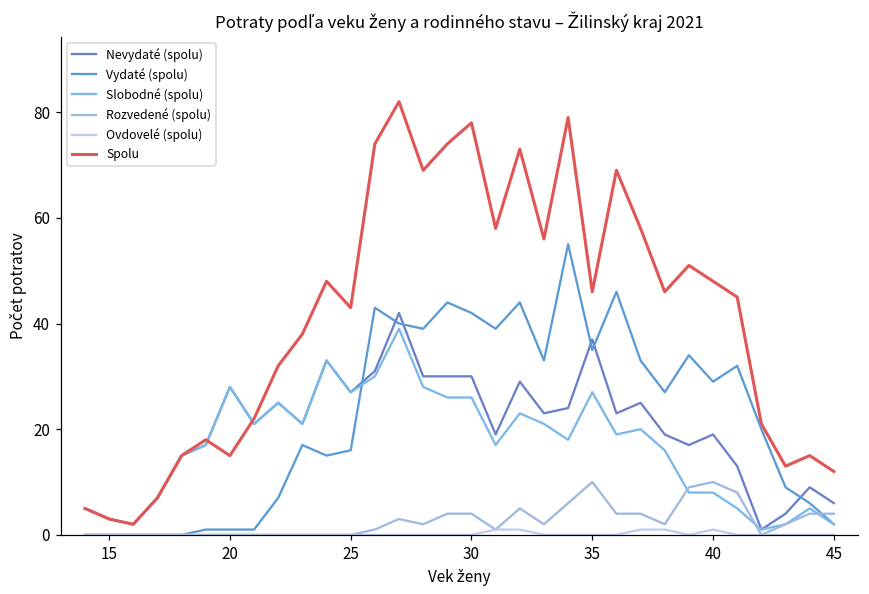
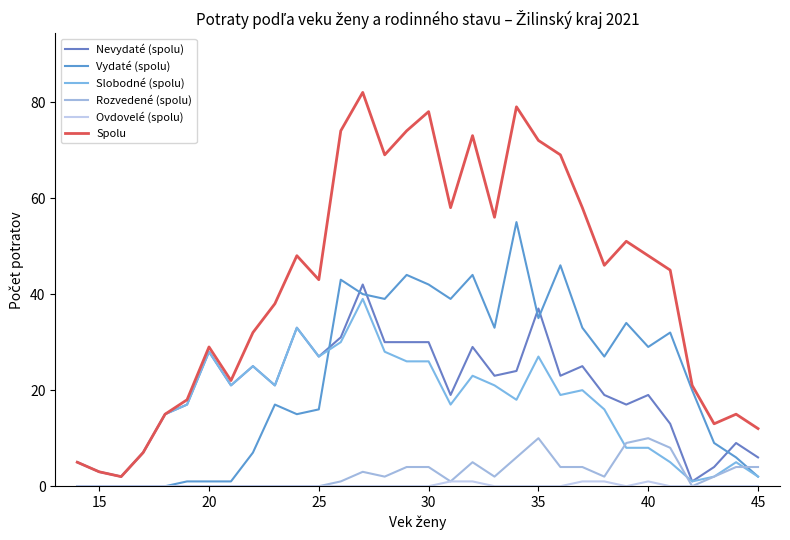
Spolu, 20: 15 -> 29
Spolu, 35: 46 -> 72
